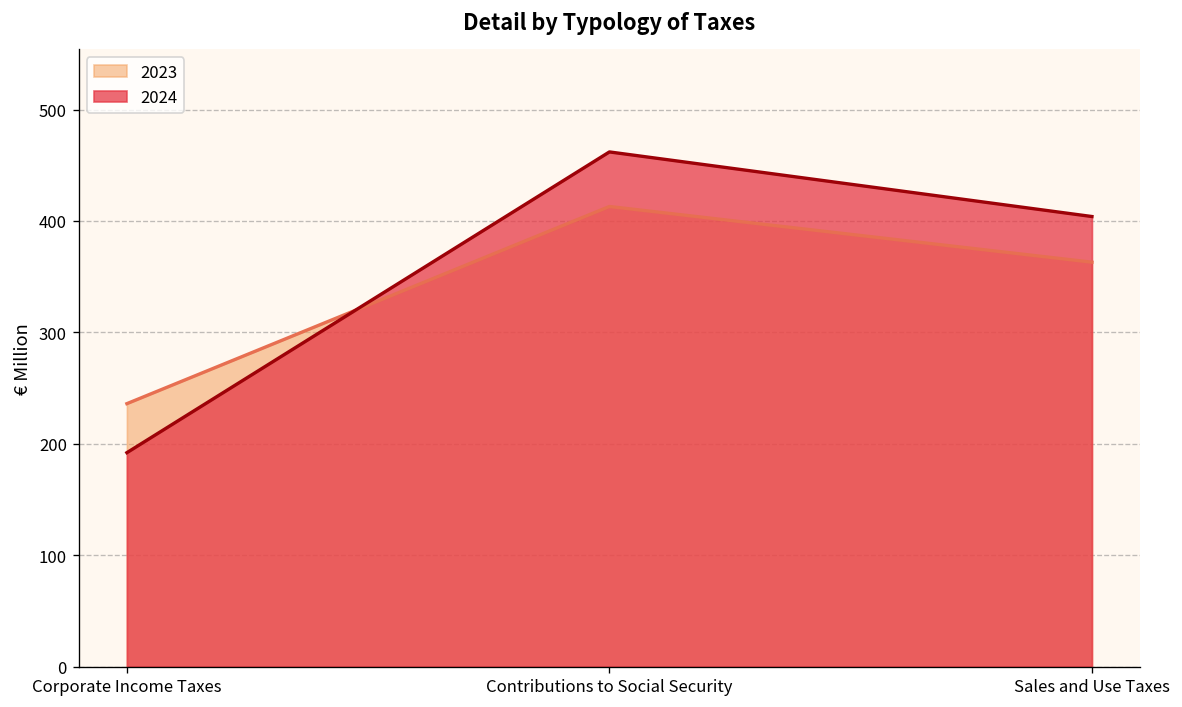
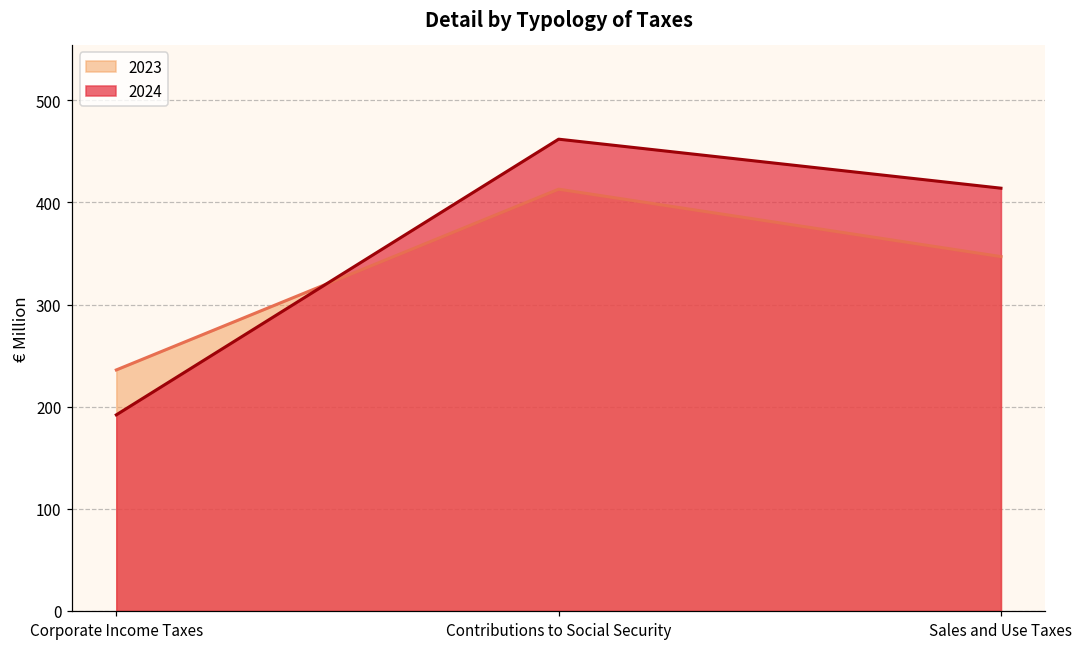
2023, Sales and Use Taxes: 360 -> 350
2024, Sales and Use Taxes: 400 -> 410
